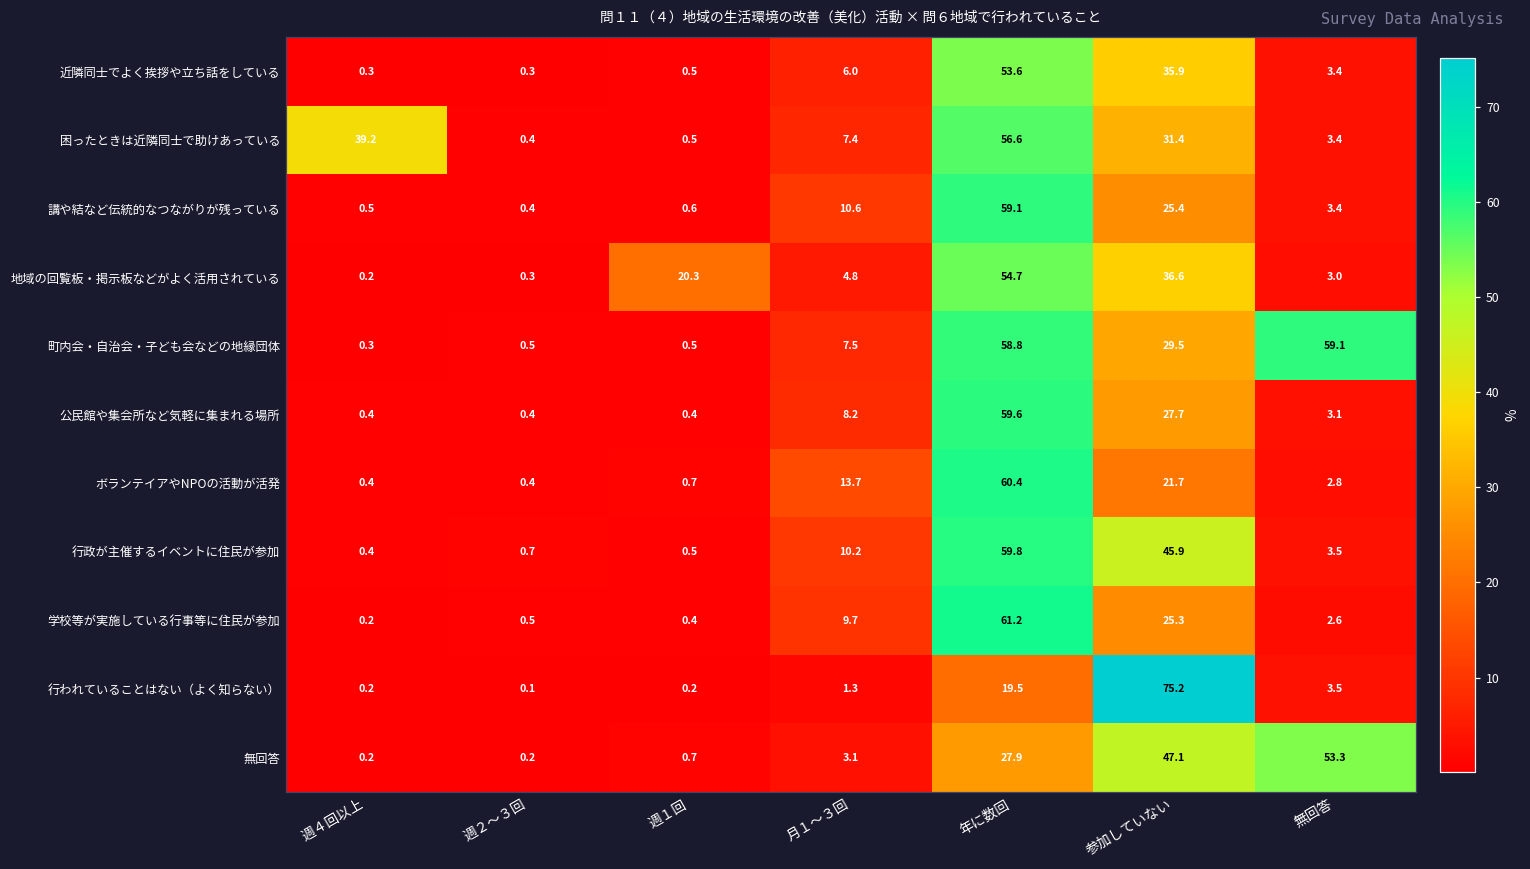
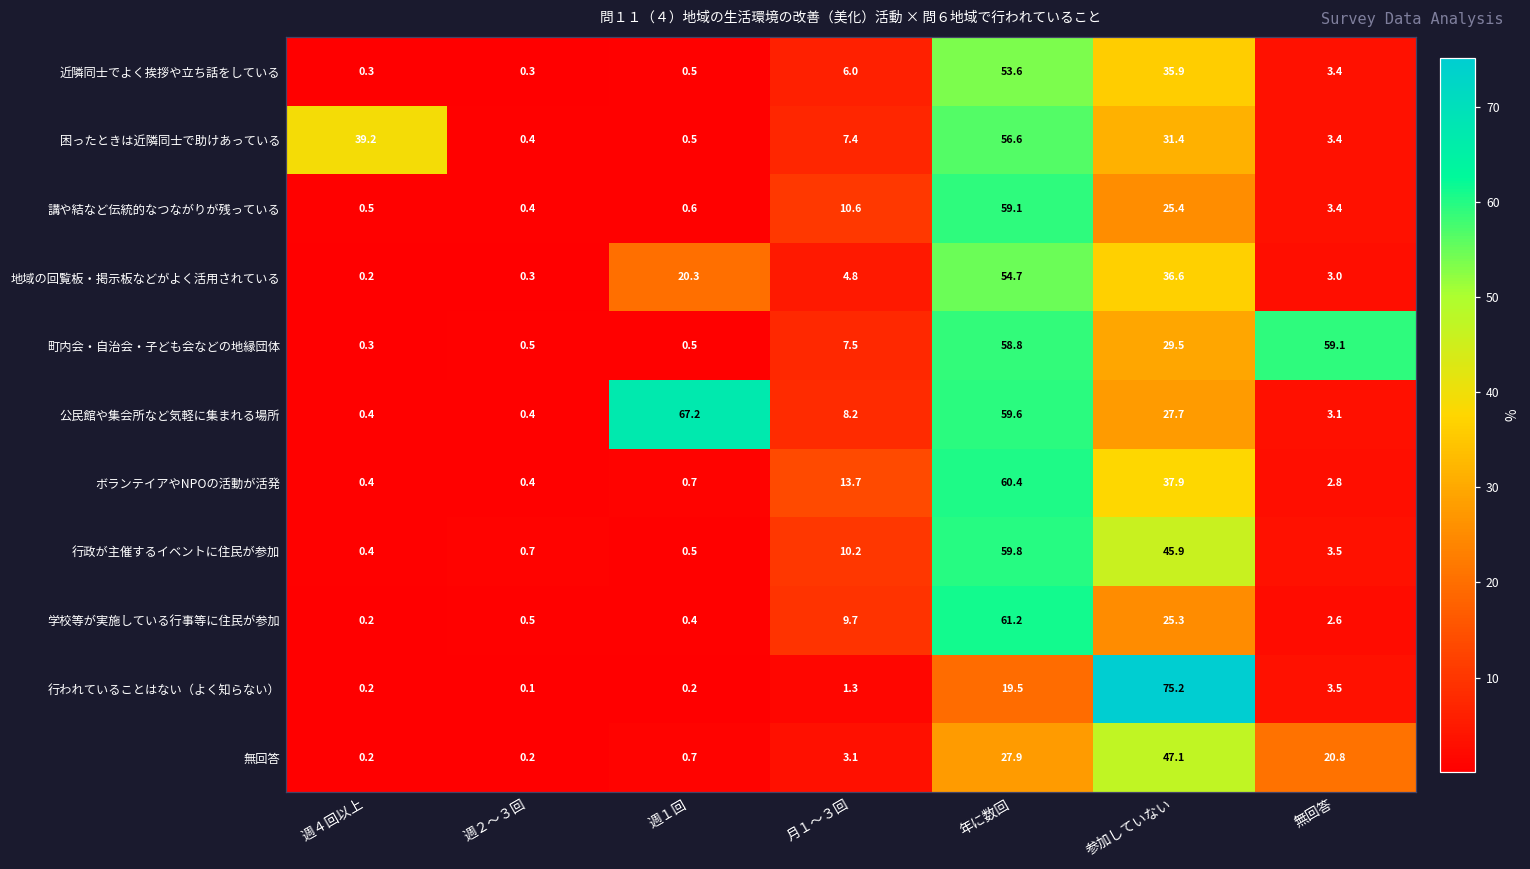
公民館や集会所など気軽に集まれる場所, 週１回: 0.4 -> 67.2
ボランテイアやNPOの活動が活発, 参加していない: 21.7 -> 37.9
無回答, 無回答: 53.3 -> 20.8
